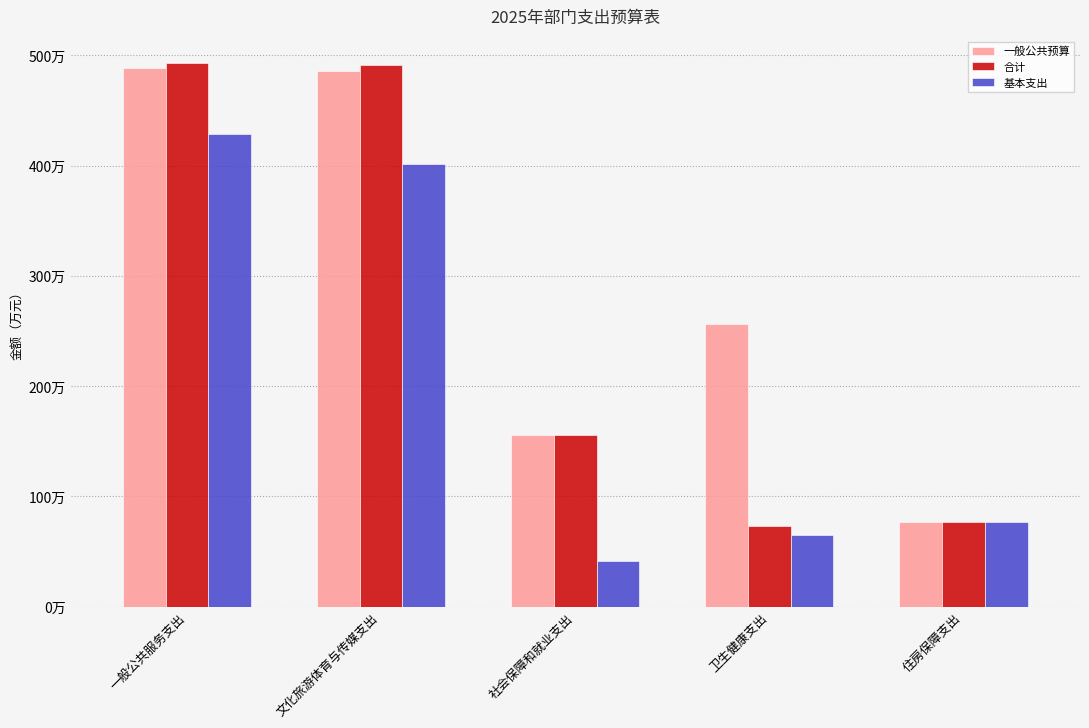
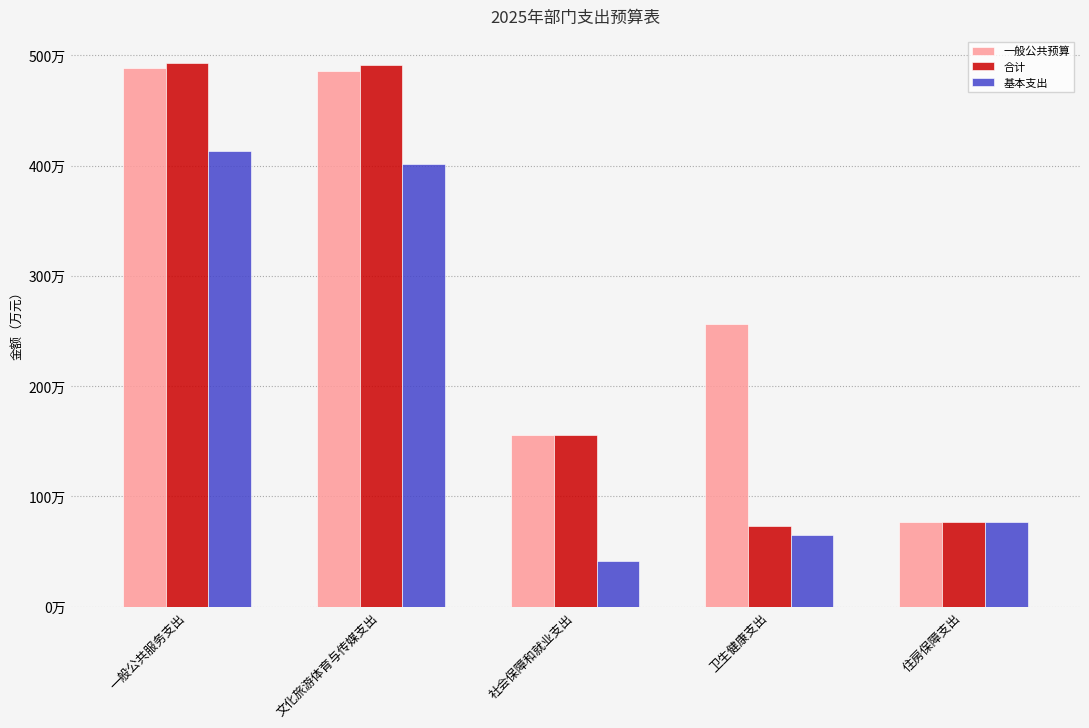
基本支出, 一般公共服务支出: 429万 -> 414万
